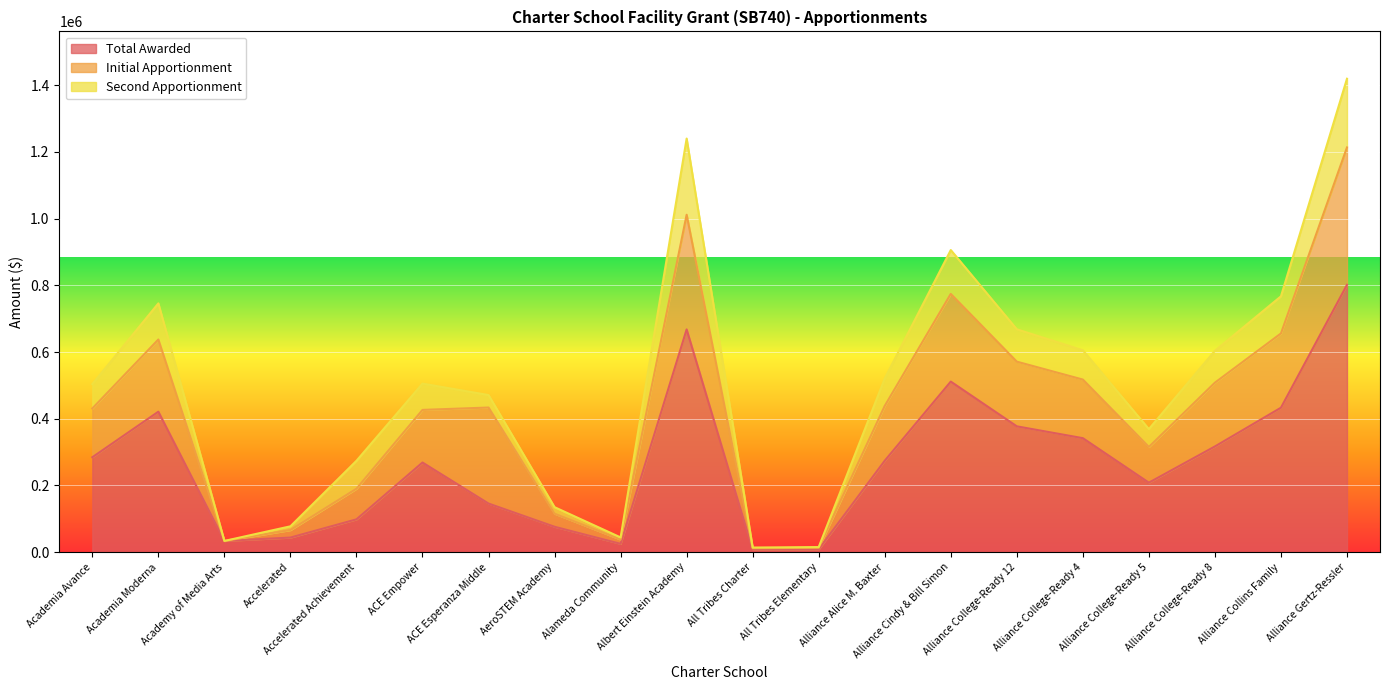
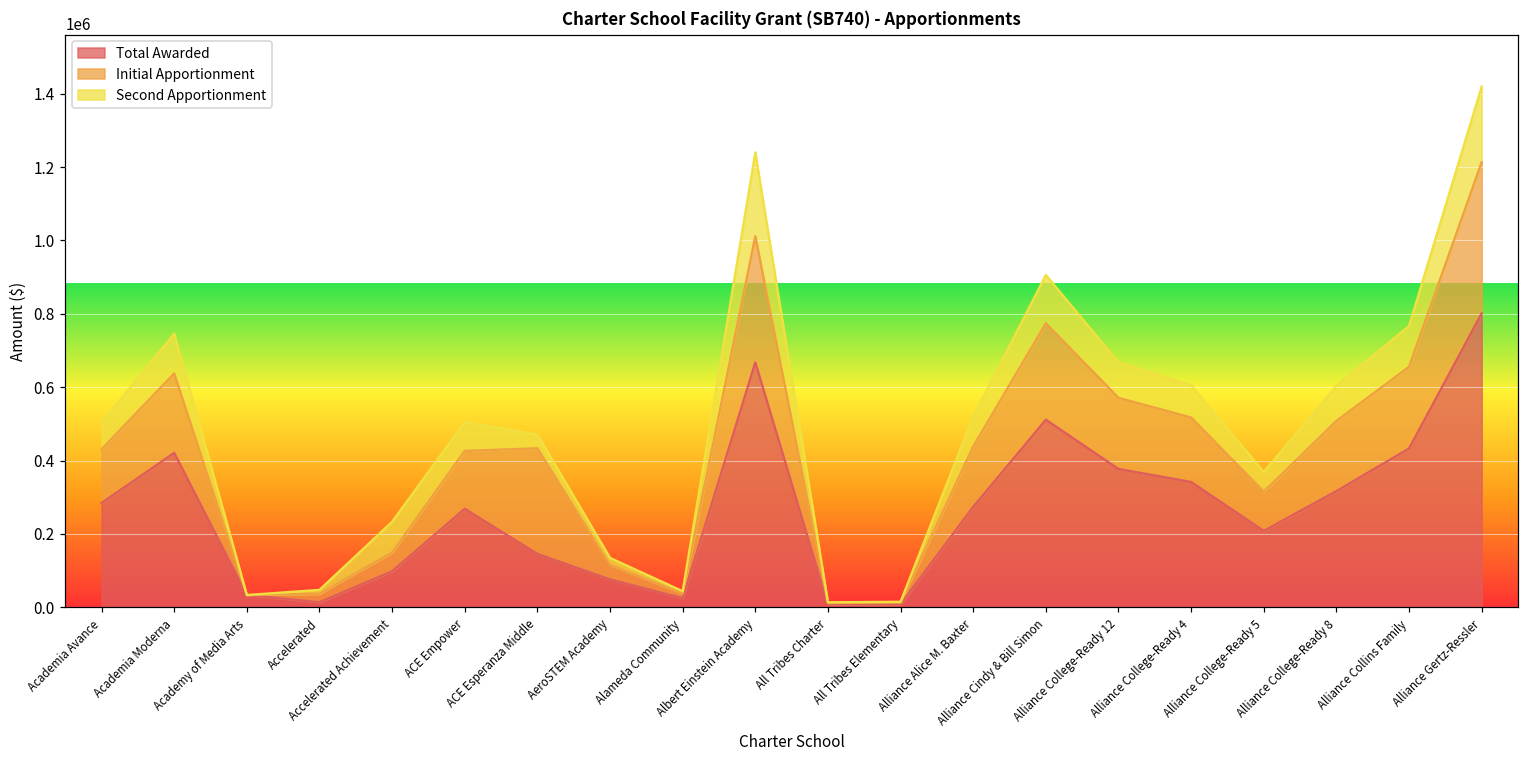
Total Awarded, Accelerated: 40000 -> 10000
Initial Apportionment, Accelerated Achievement: 90000 -> 50000
